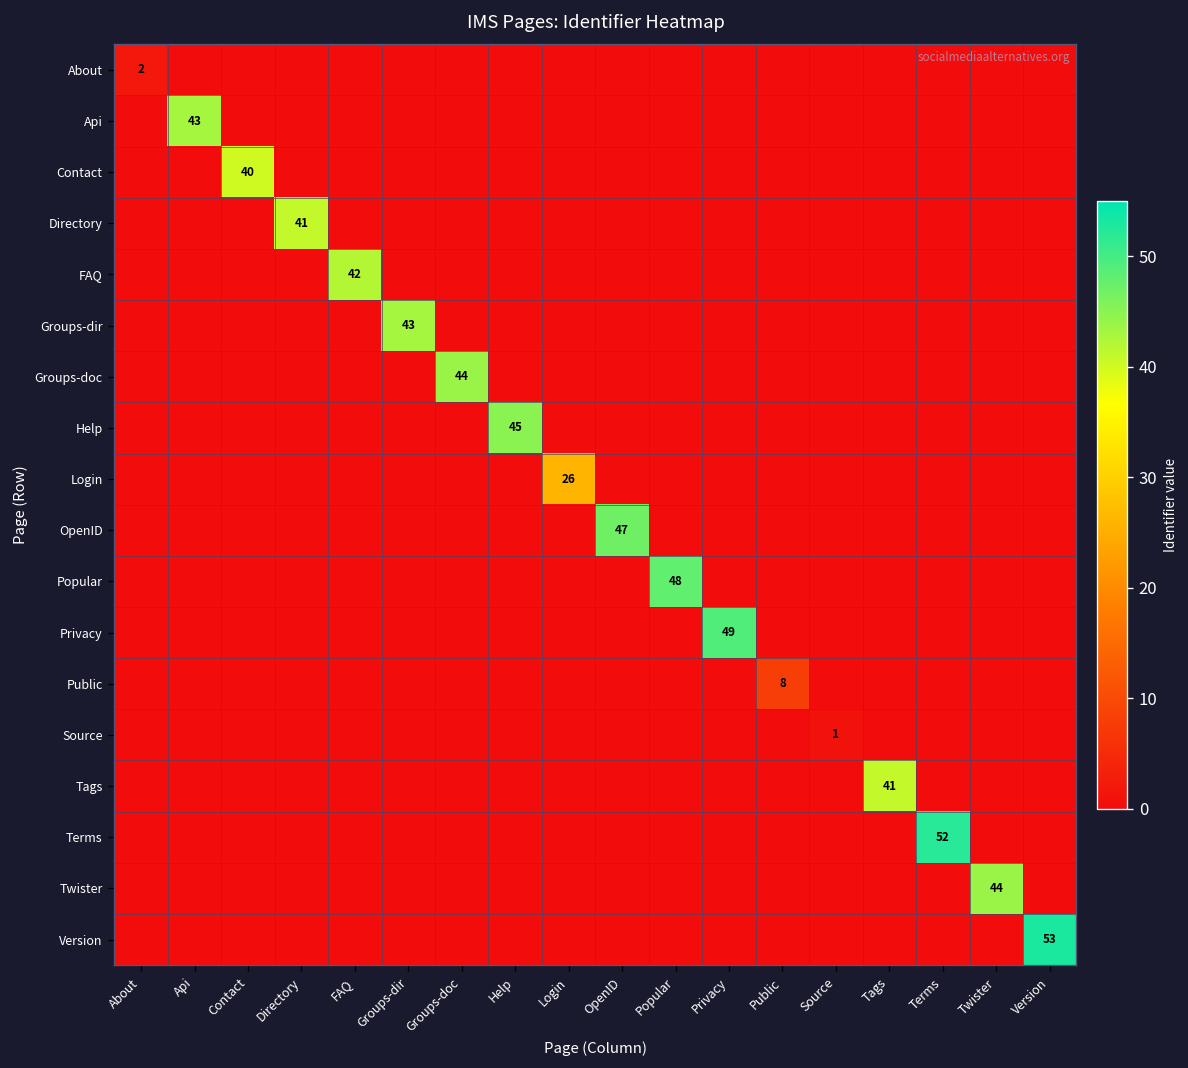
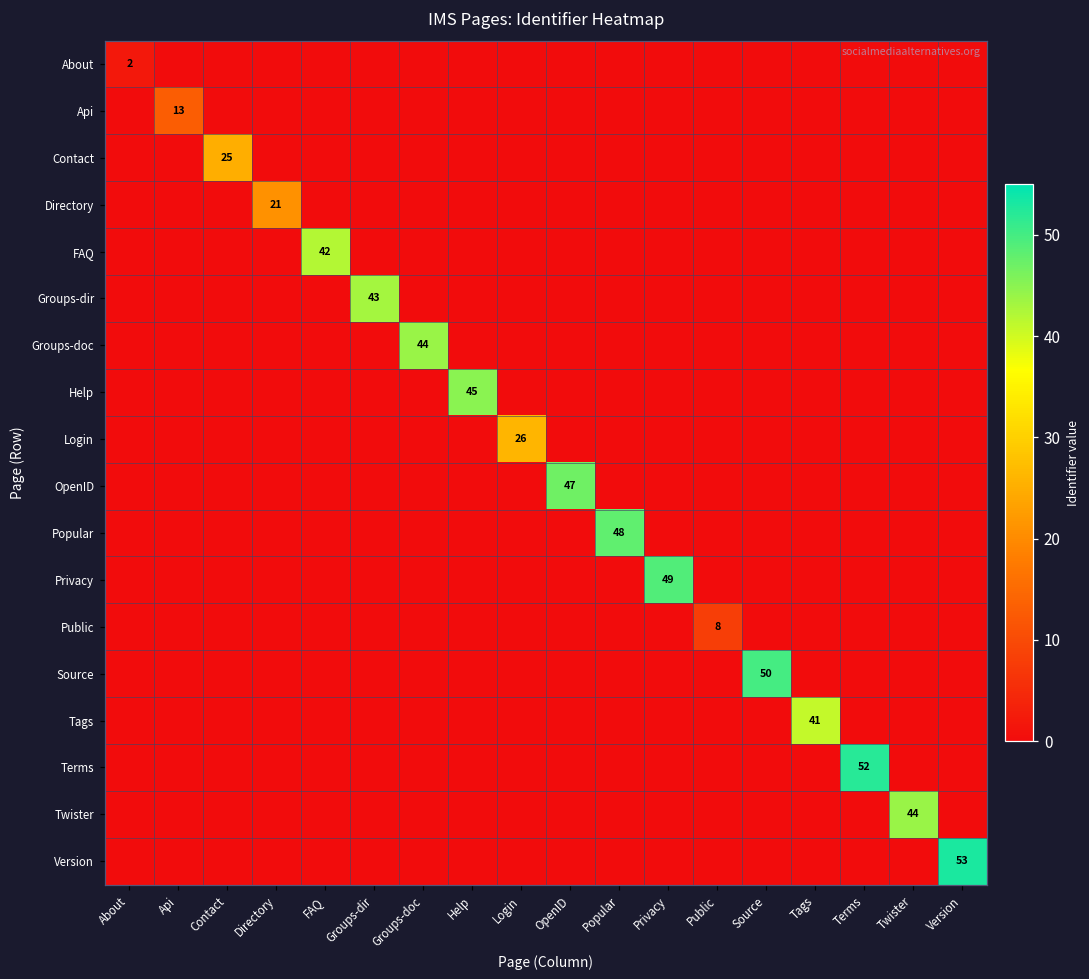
Api, Api: 43 -> 13
Contact, Contact: 40 -> 25
Directory, Directory: 41 -> 21
Source, Source: 1 -> 50
